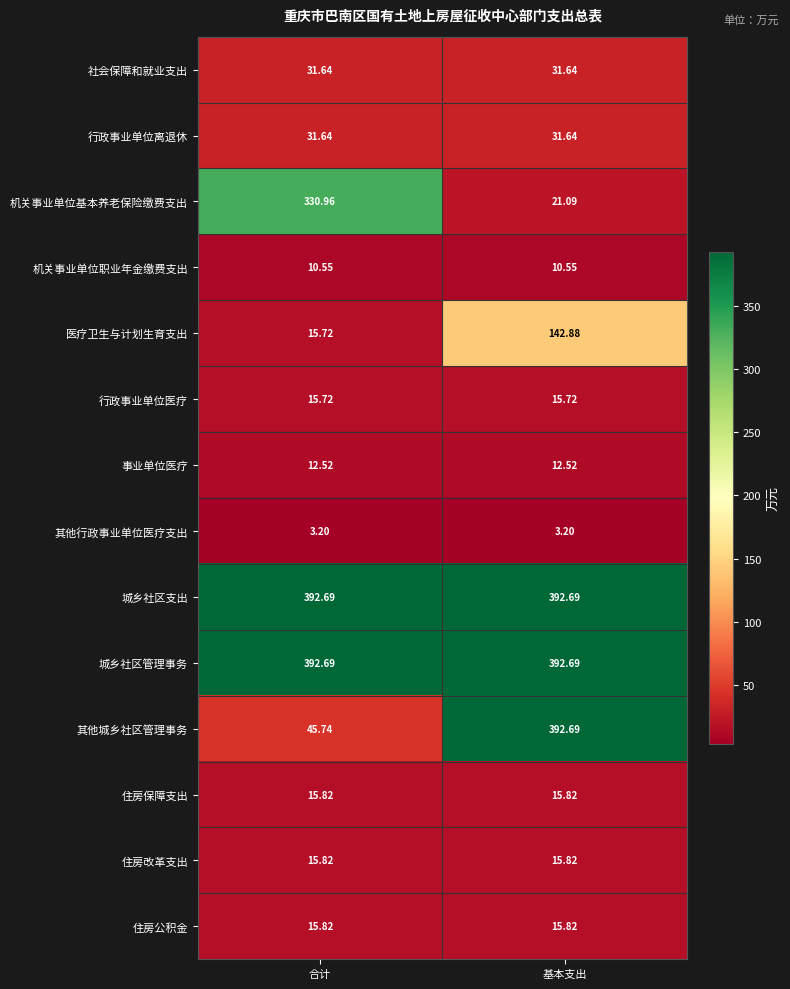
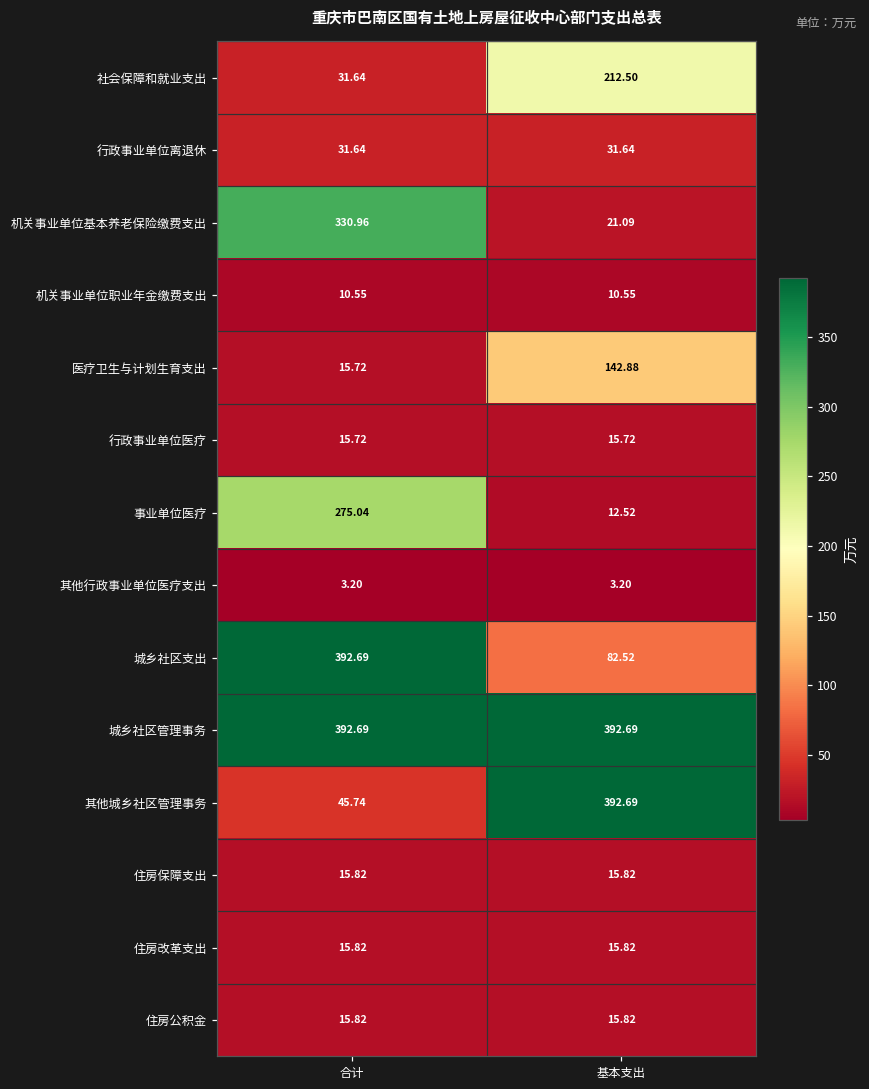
社会保障和就业支出, 基本支出: 31.64 -> 212.50
事业单位医疗, 合计: 12.52 -> 275.04
城乡社区支出, 基本支出: 392.69 -> 82.52
